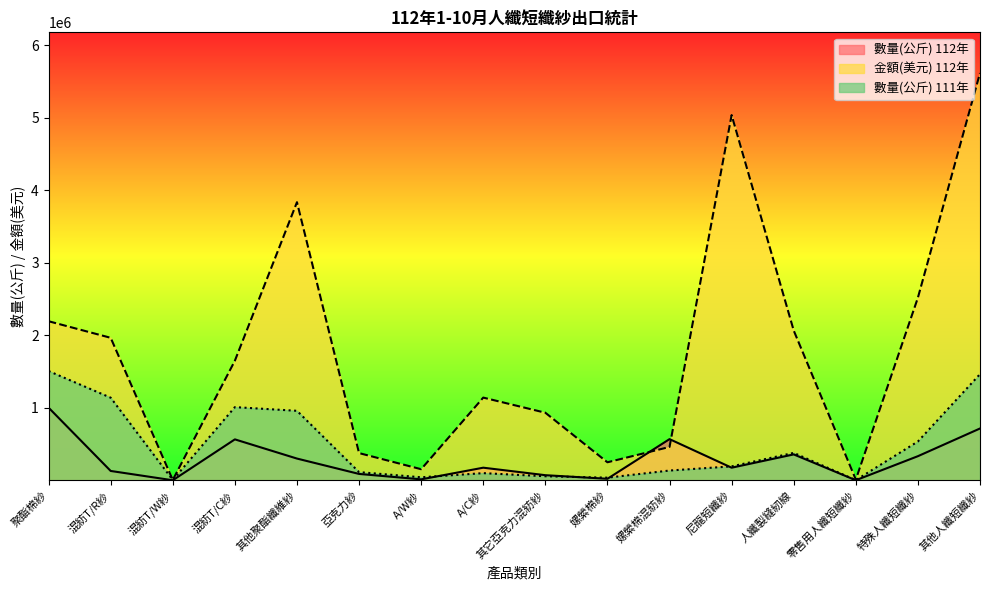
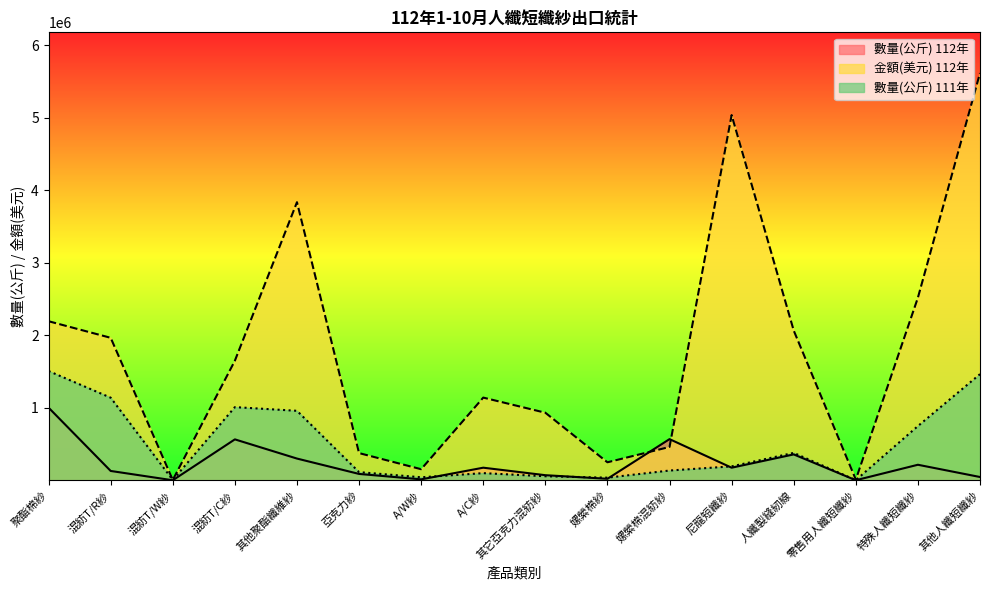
數量(公斤) 112年, 特殊人纖短纖紗: 300000 -> 200000
數量(公斤) 111年, 特殊人纖短纖紗: 500000 -> 700000
數量(公斤) 112年, 其他人纖短纖紗: 700000 -> 0
